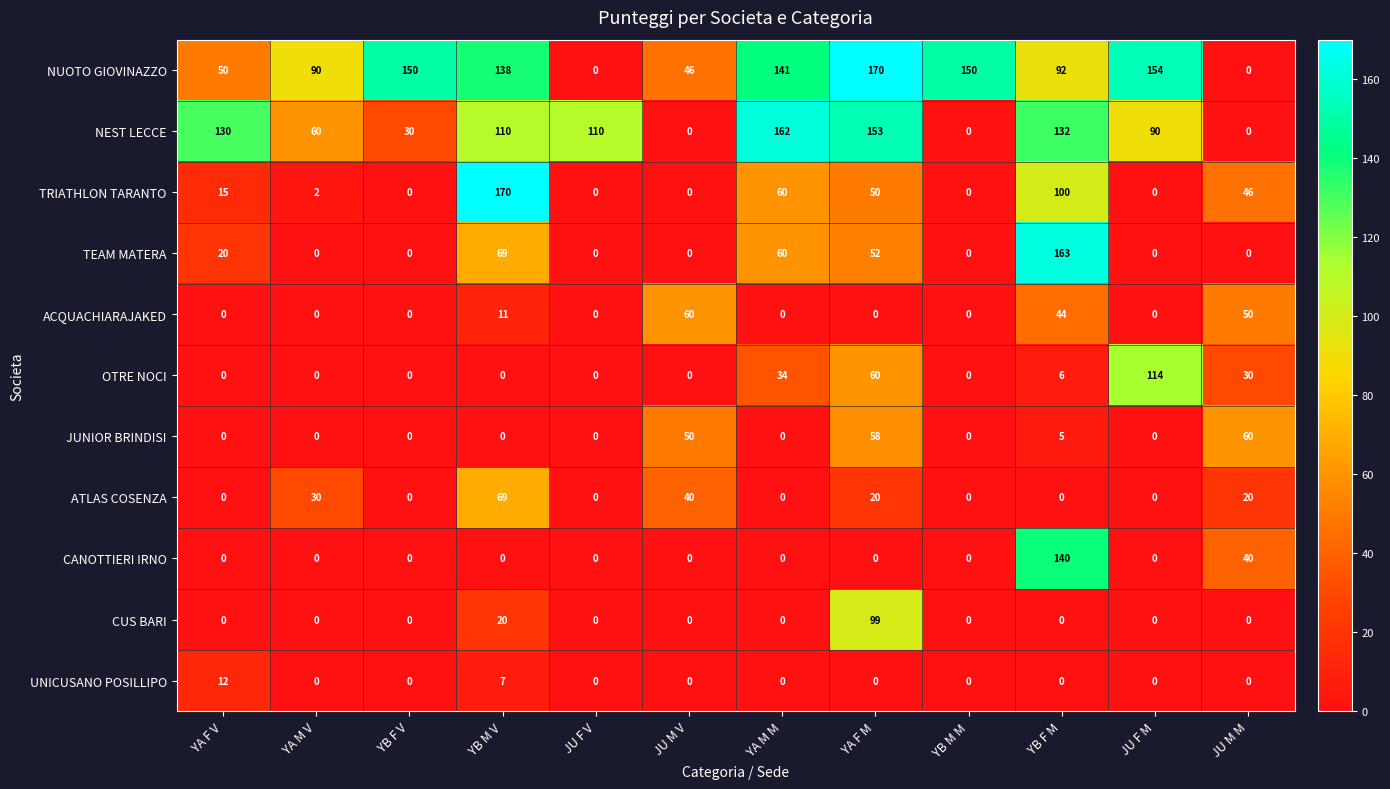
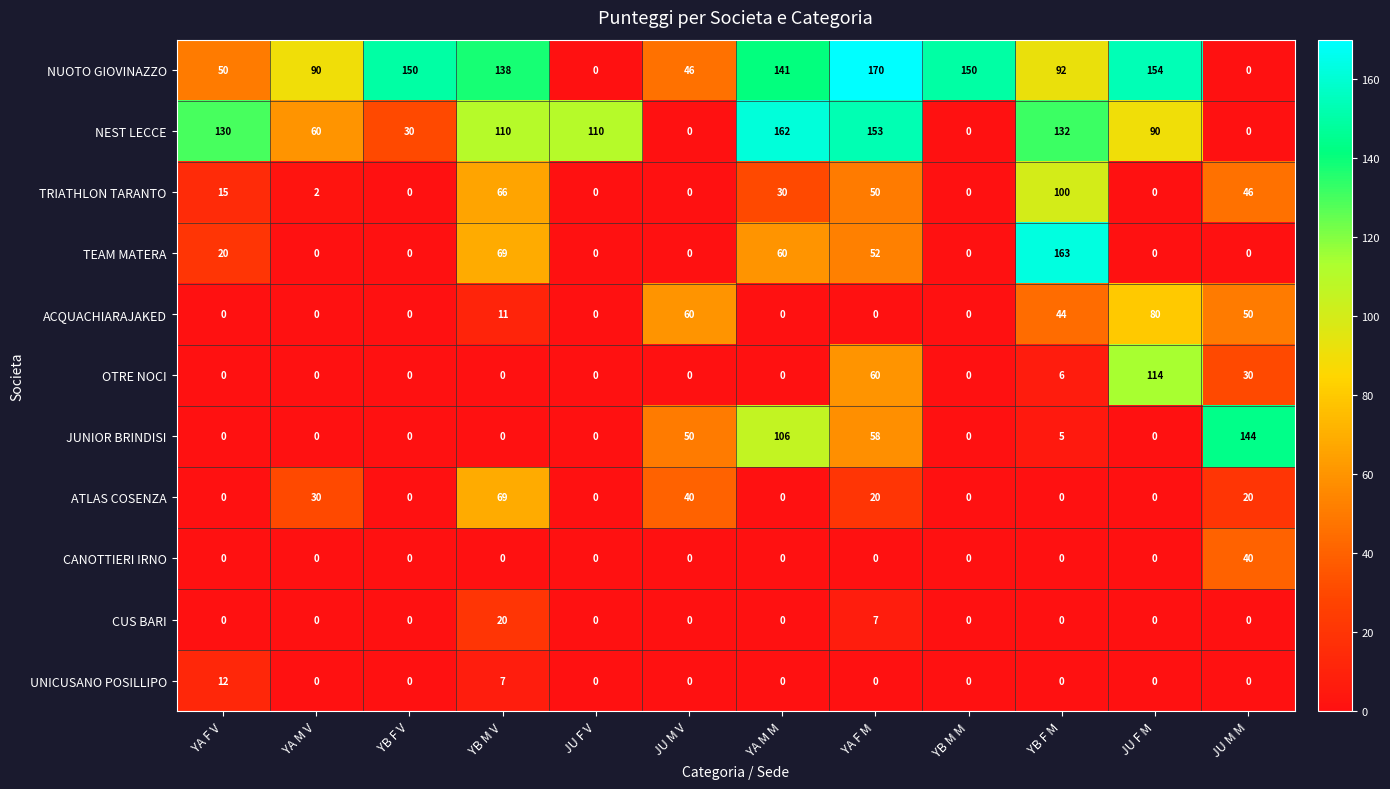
TRIATHLON TARANTO, YB M V: 170 -> 66
TRIATHLON TARANTO, YA M M: 60 -> 30
ACQUACHIARAJAKED, JU F M: 0 -> 80
OTRE NOCI, YA M M: 34 -> 0
JUNIOR BRINDISI, YA M M: 0 -> 106
JUNIOR BRINDISI, JU M M: 60 -> 144
CANOTTIERI IRNO, YB F M: 140 -> 0
CUS BARI, YA F M: 99 -> 7
